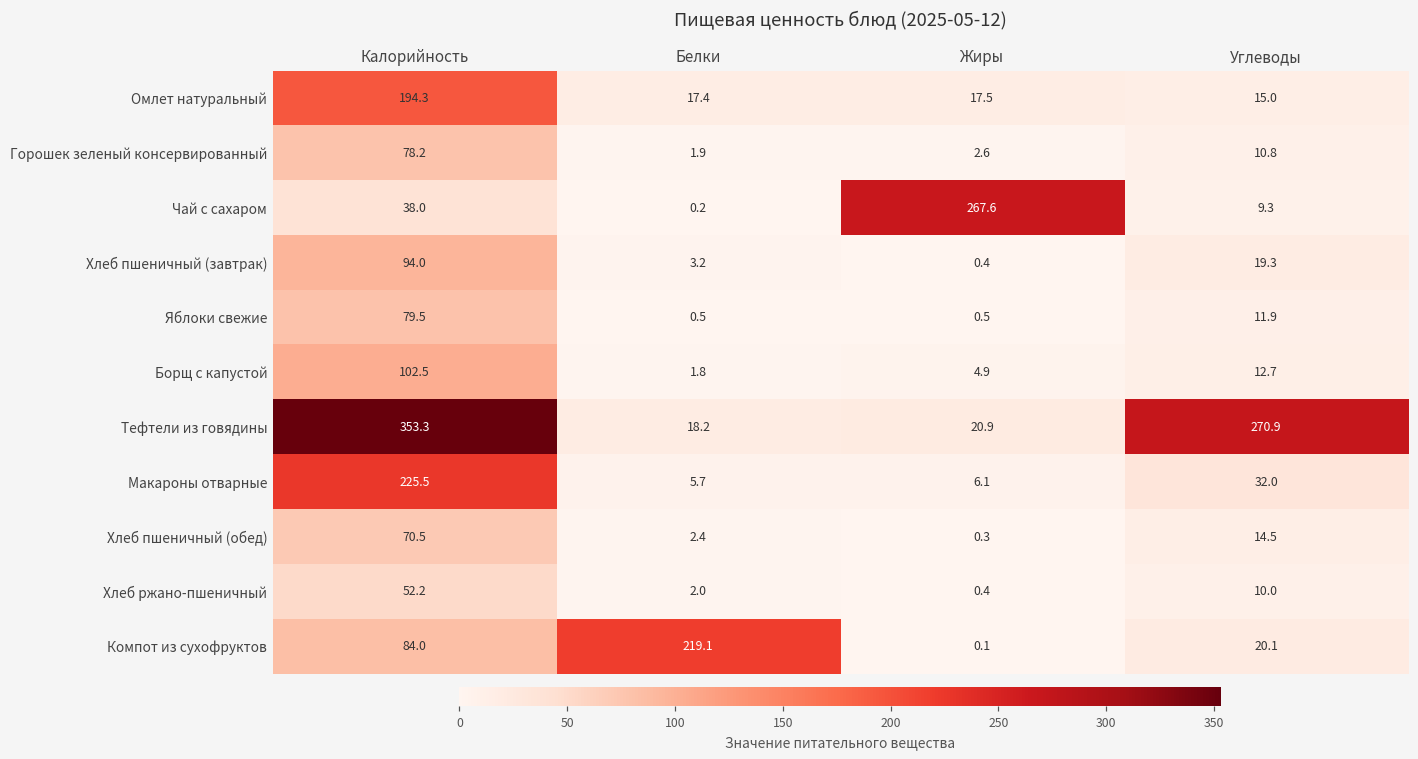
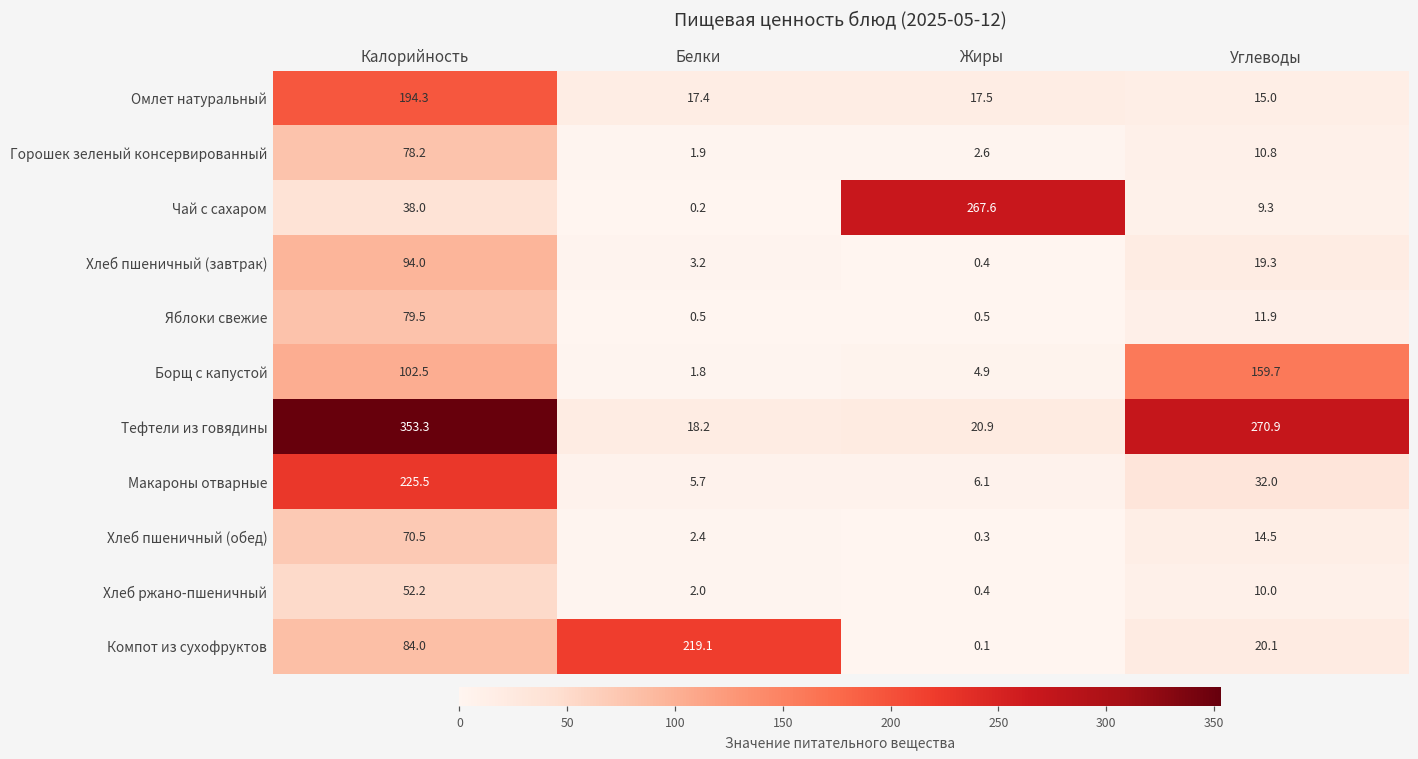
Борщ с капустой, Углеводы: 12.7 -> 159.7
